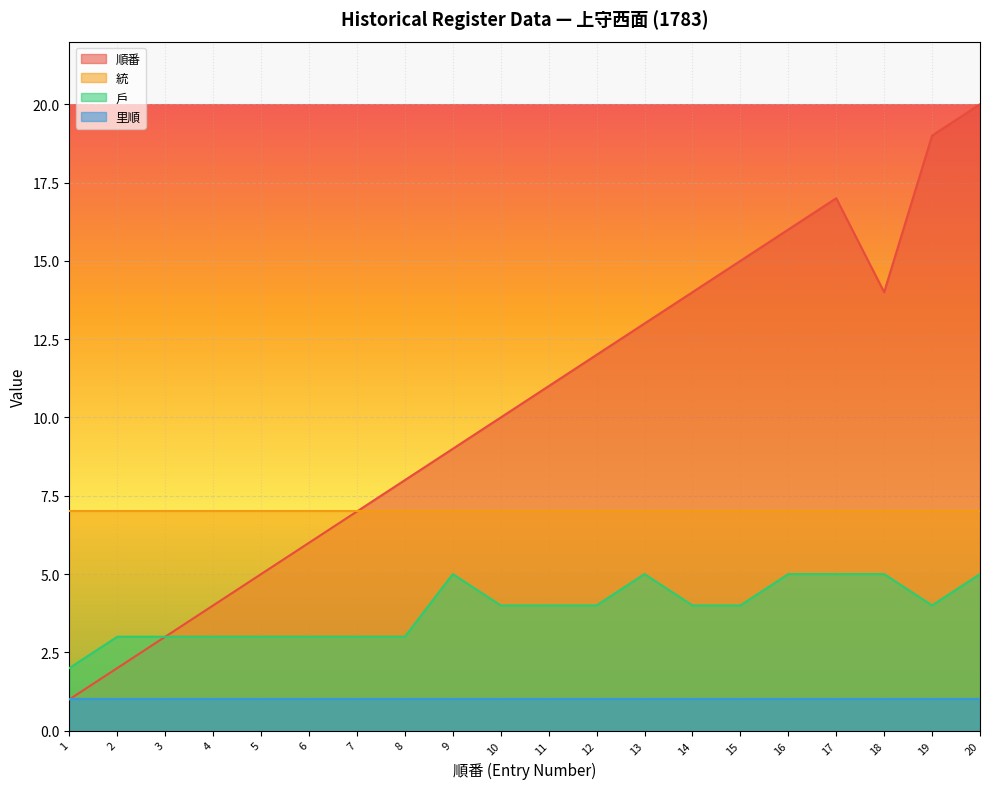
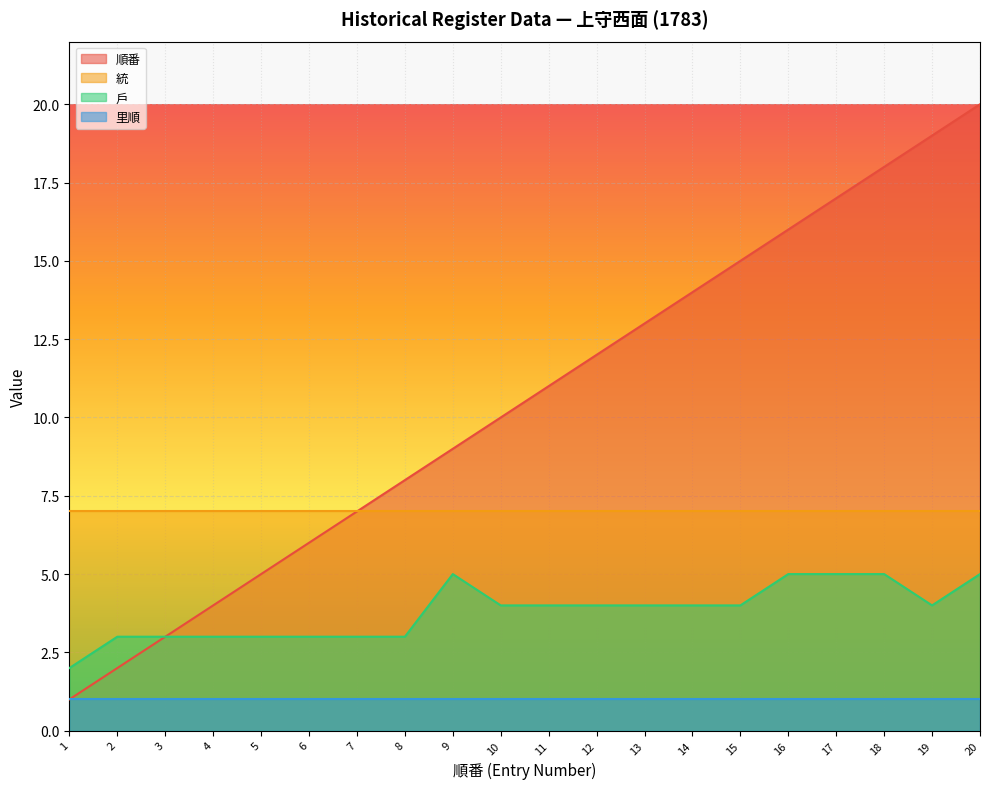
戶, 13: 5 -> 4
順番, 18: 14 -> 18
